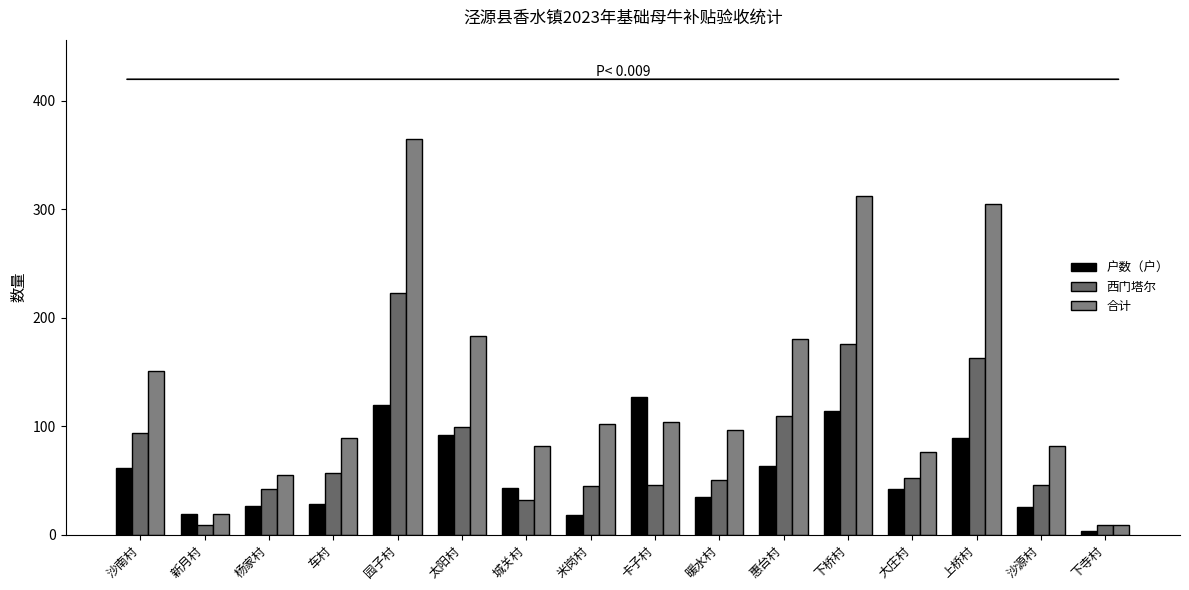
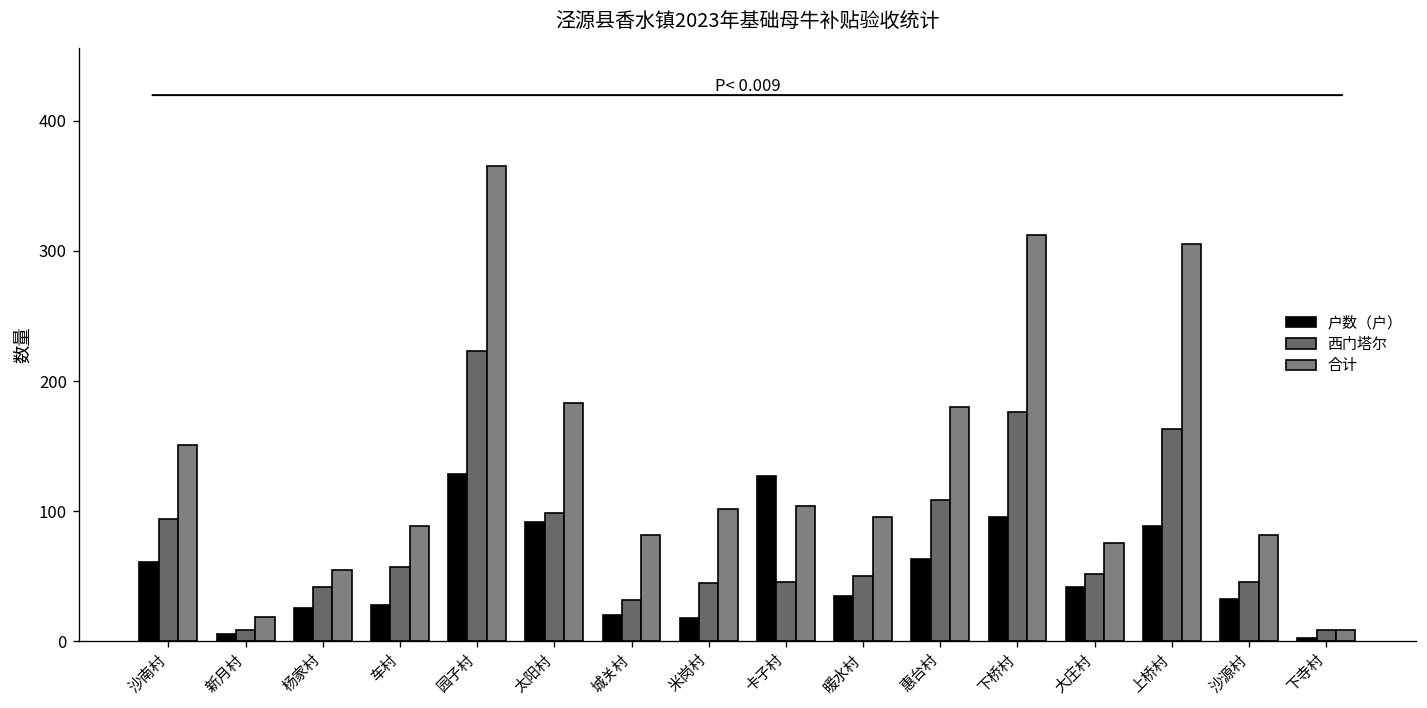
户数（户）, 新月村: 19 -> 6
户数（户）, 园子村: 119 -> 129
户数（户）, 城关村: 43 -> 20
户数（户）, 下桥村: 114 -> 96
户数（户）, 沙源村: 25 -> 33
